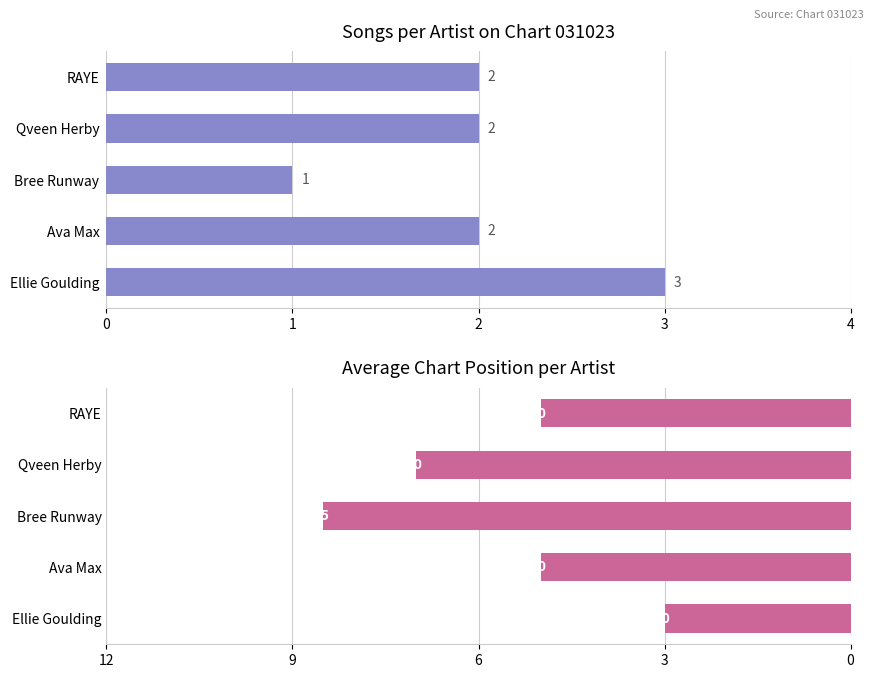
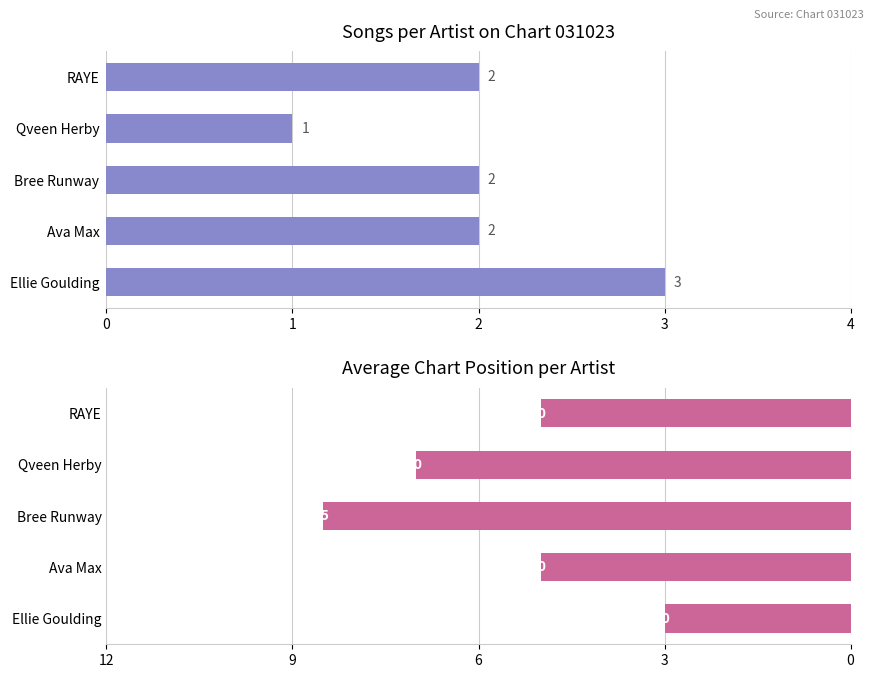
Songs per Artist on Chart 031023, Qveen Herby: 2 -> 1
Songs per Artist on Chart 031023, Bree Runway: 1 -> 2
